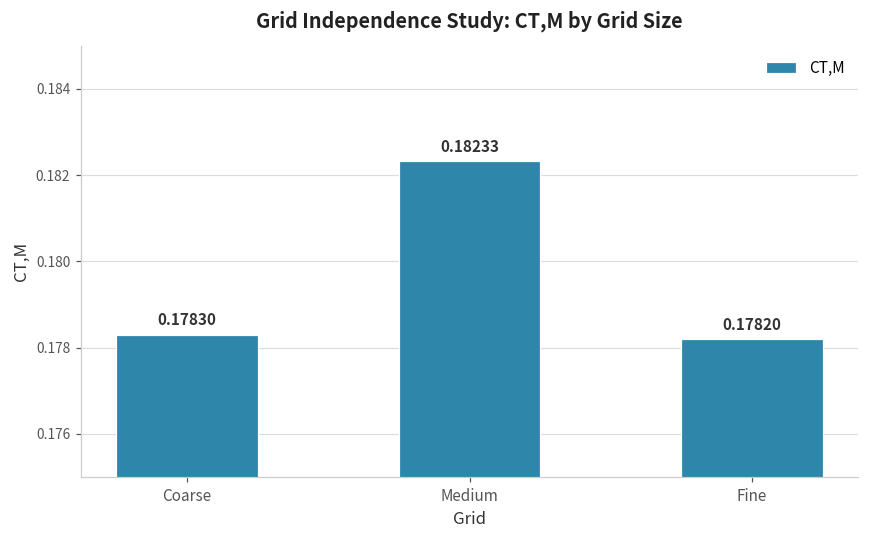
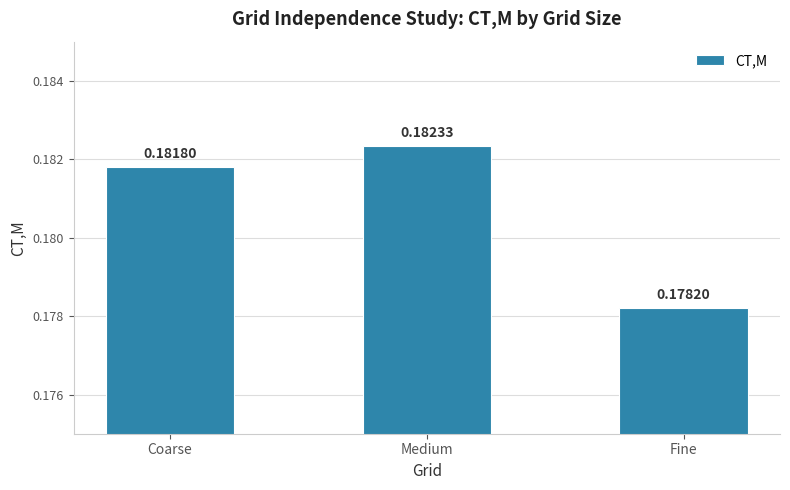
Coarse: 0.17830 -> 0.18180
